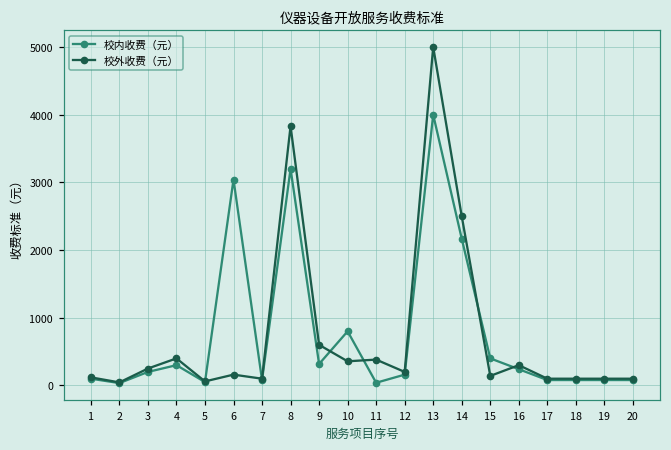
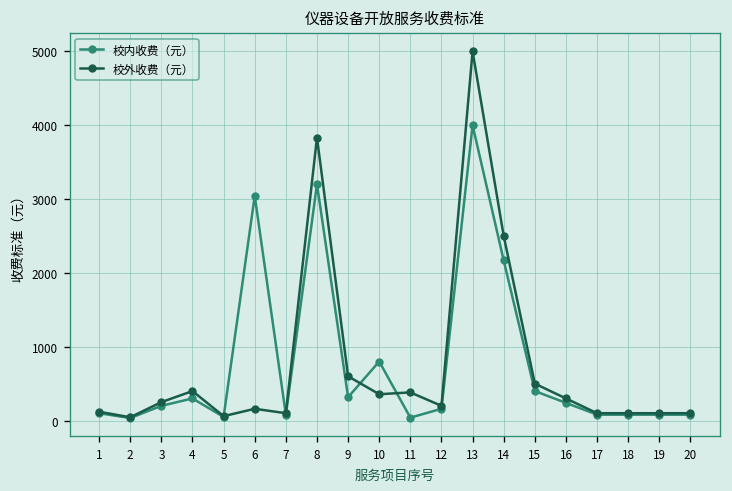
校外收费（元）, 15: 100 -> 500
